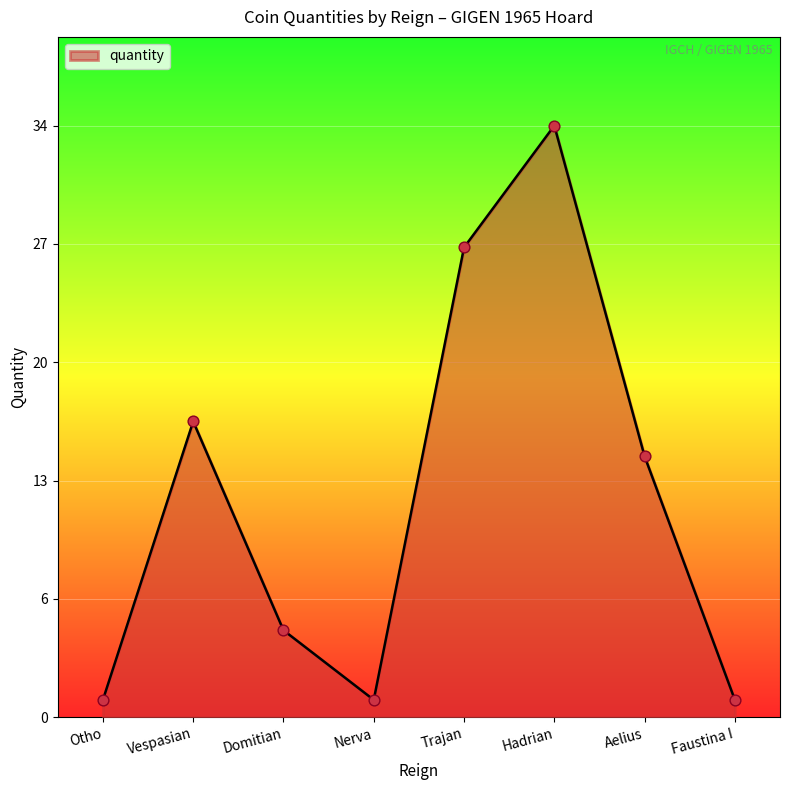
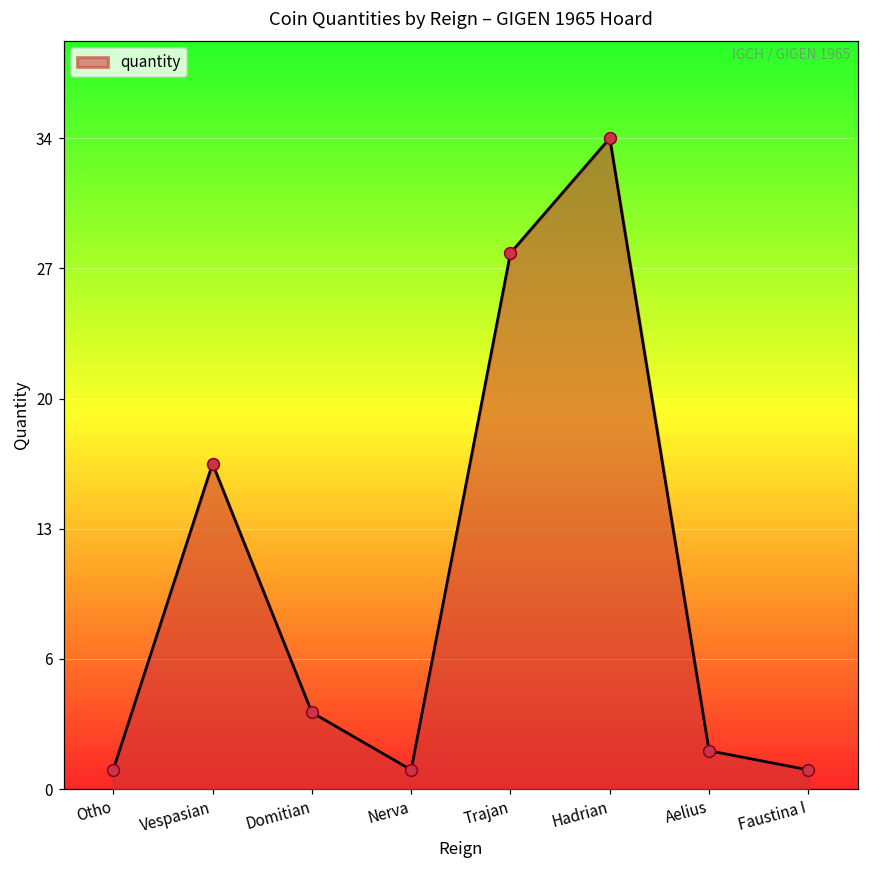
Domitian: 5 -> 4
Trajan: 27 -> 28
Aelius: 15 -> 2
